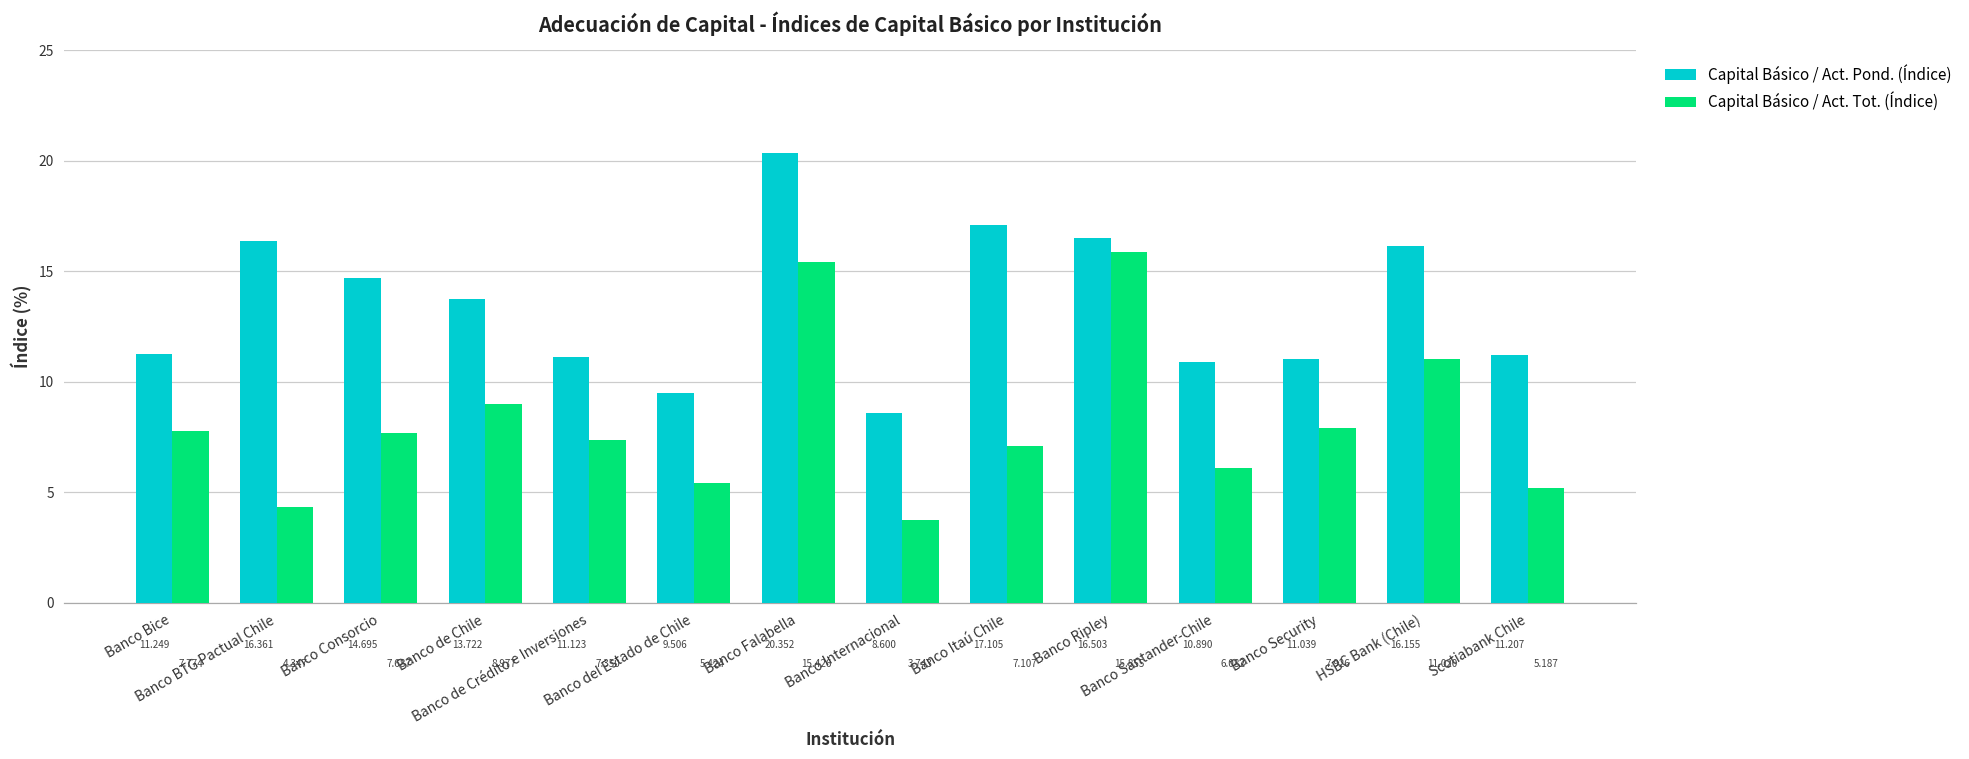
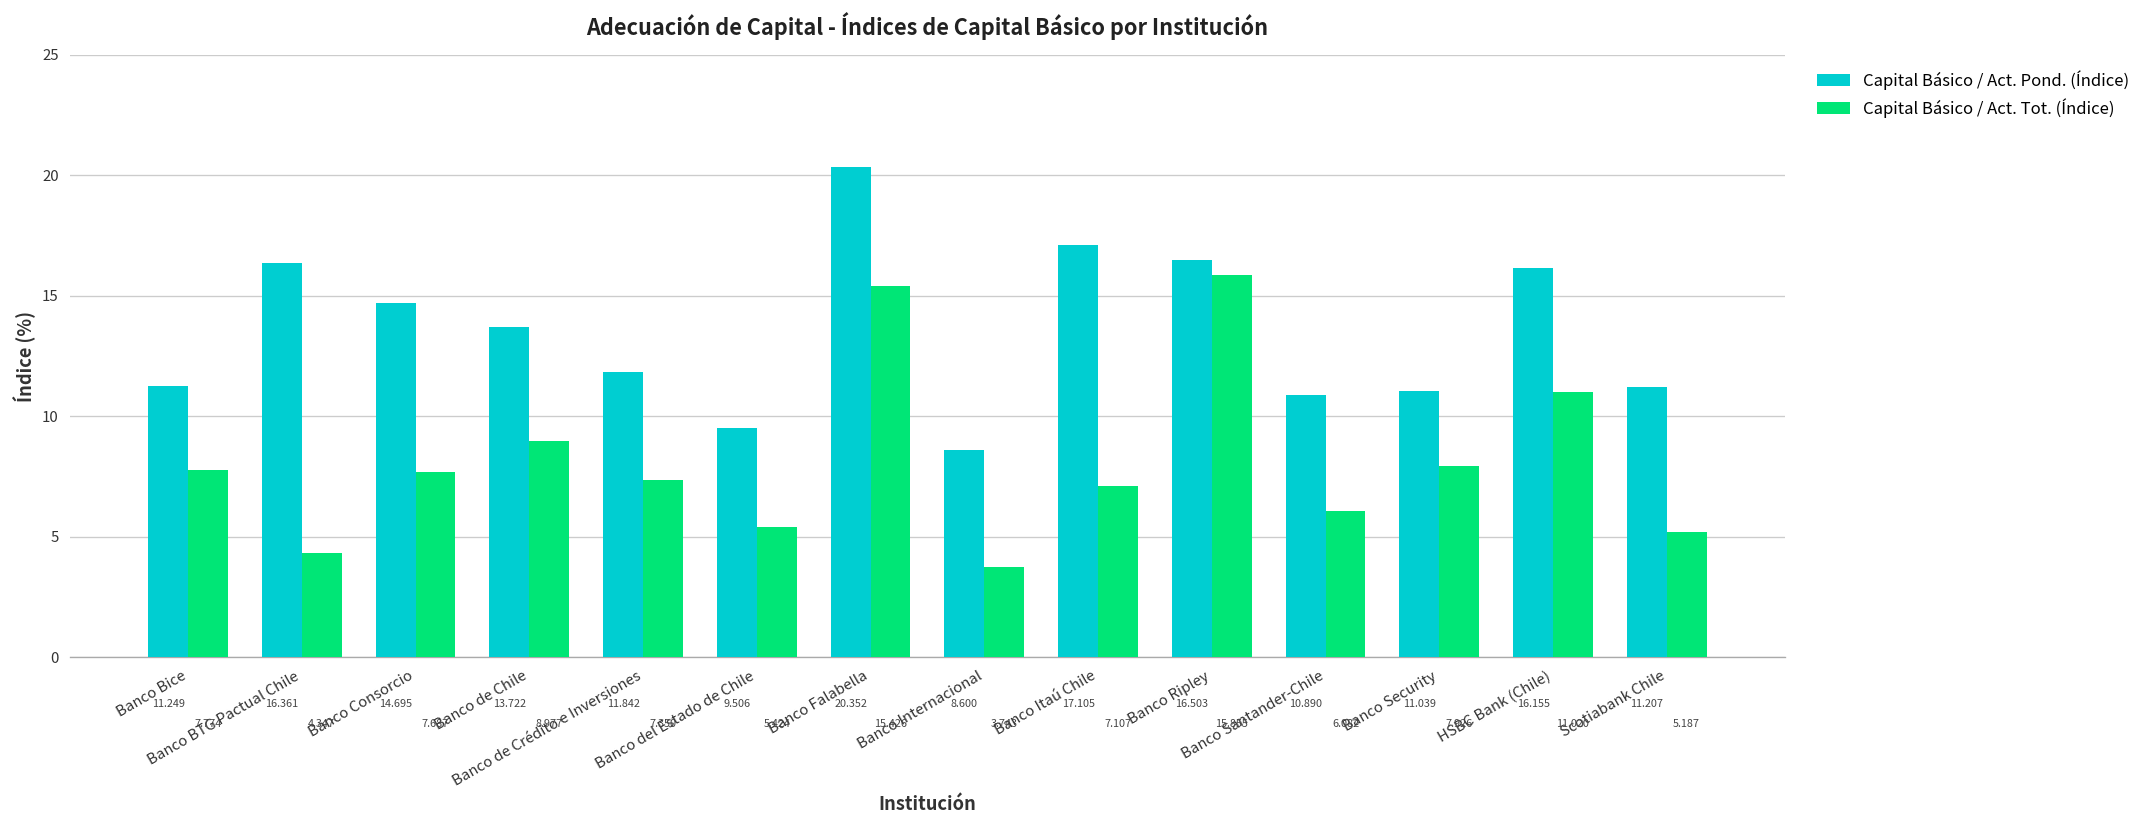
Capital Básico / Act. Pond. (Índice), Banco de Crédito e Inversiones: 11.123 -> 11.842
